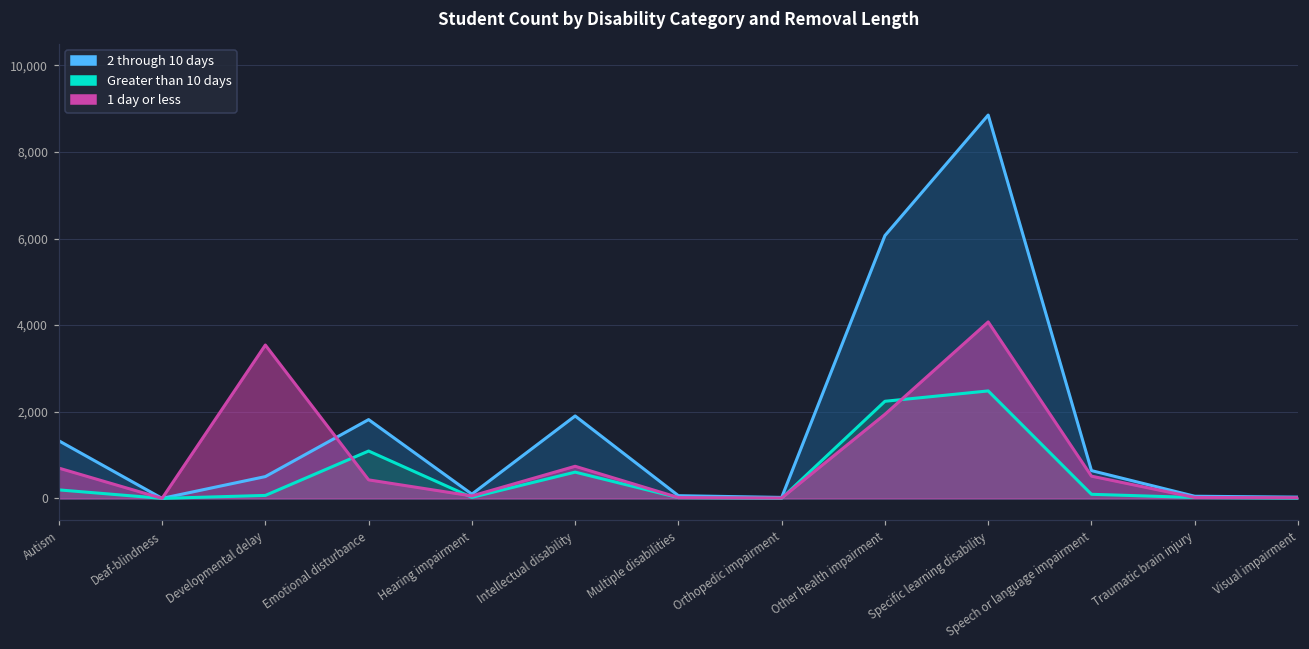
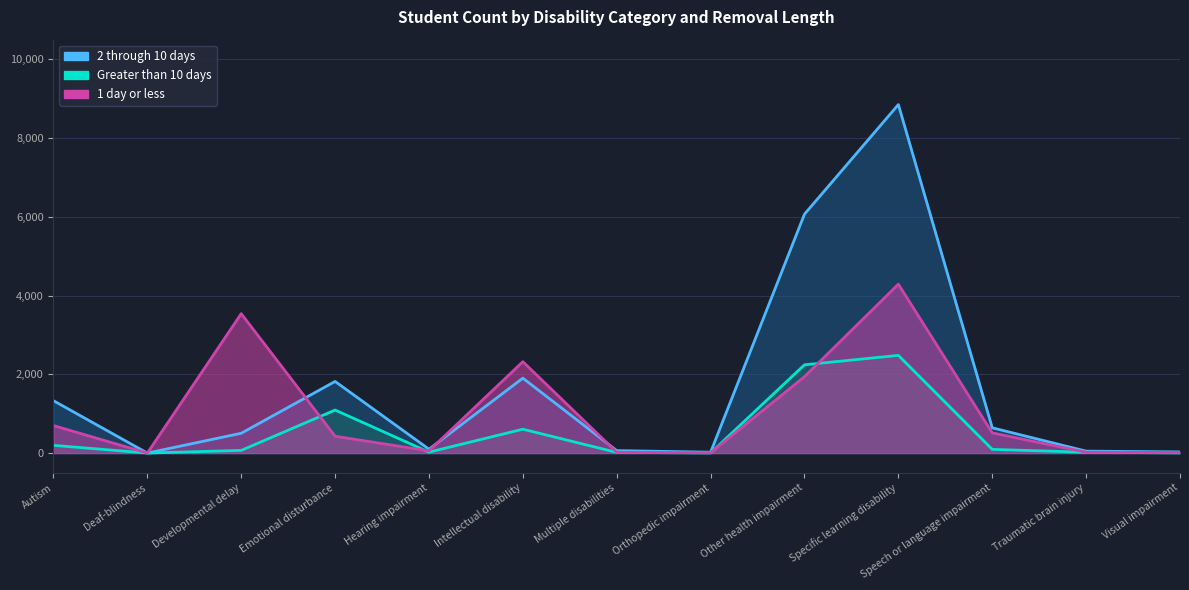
1 day or less, Intellectual disability: 700 -> 2,300
1 day or less, Specific learning disability: 4,100 -> 4,300
